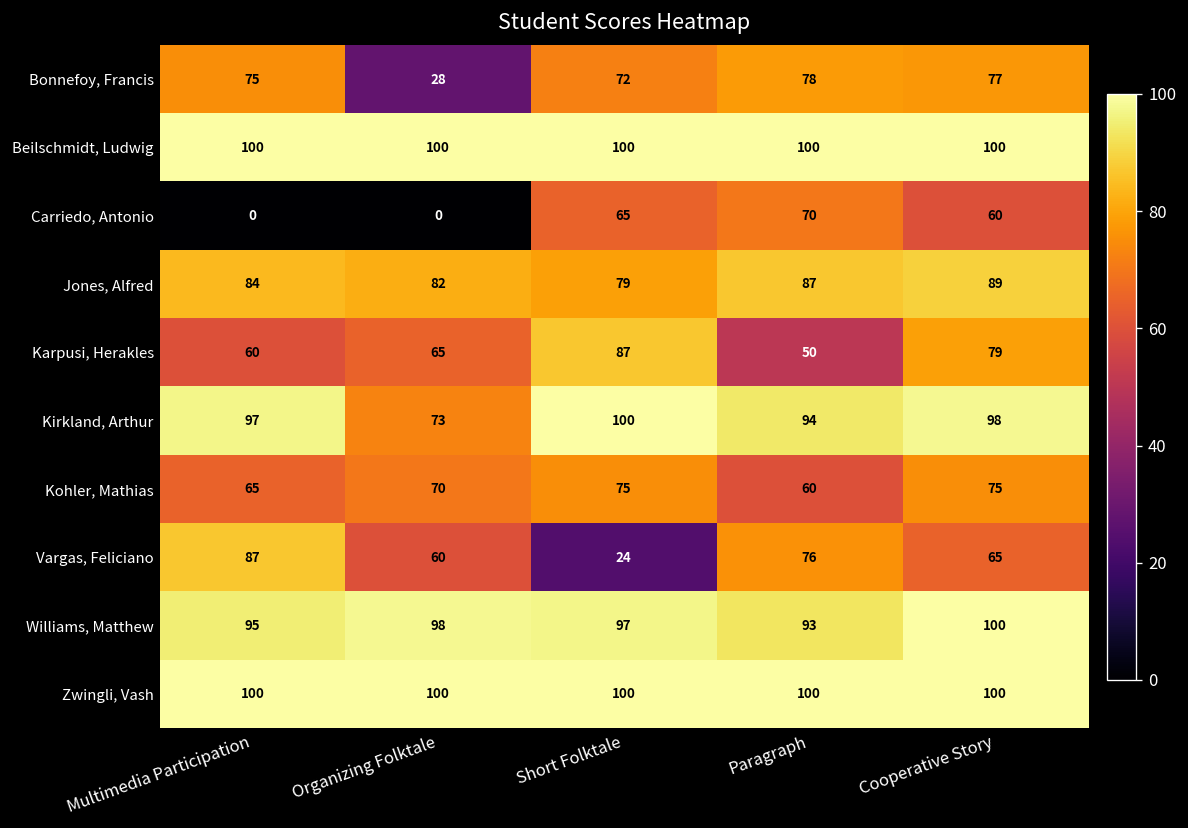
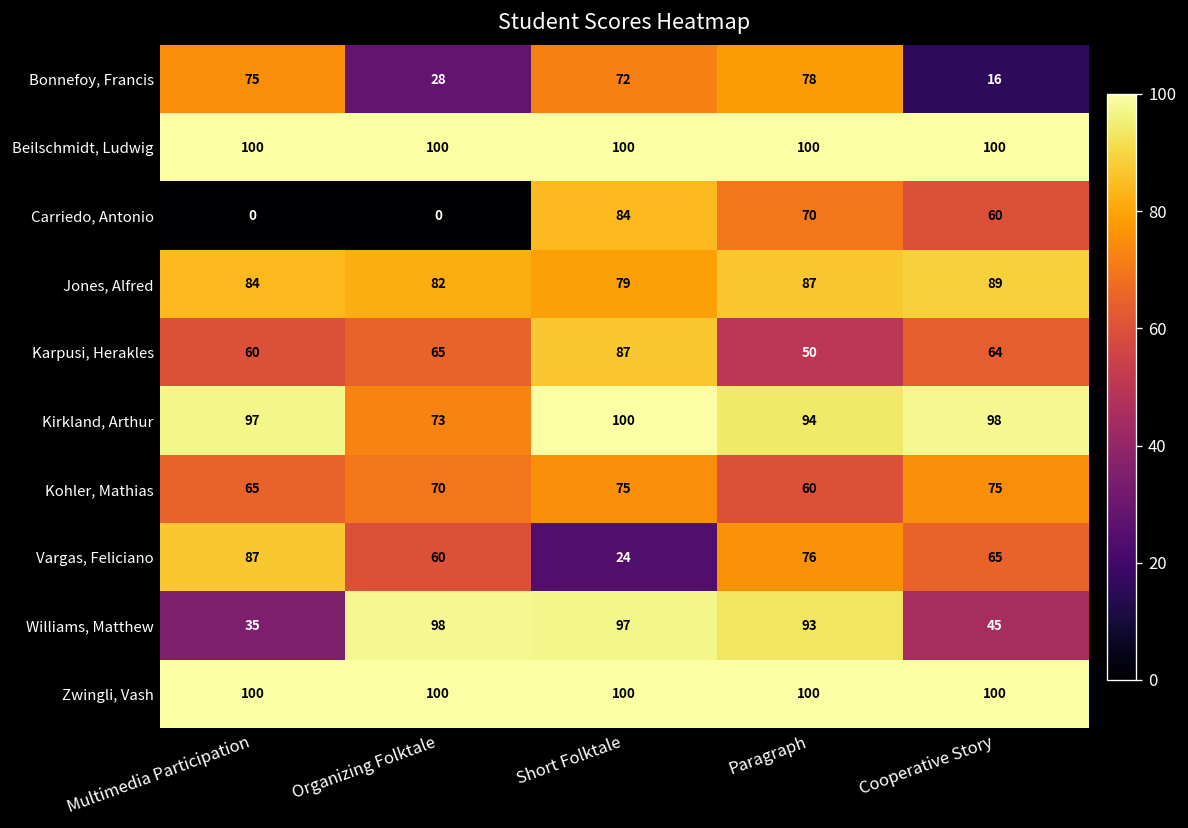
Bonnefoy, Francis, Cooperative Story: 77 -> 16
Carriedo, Antonio, Short Folktale: 65 -> 84
Karpusi, Herakles, Cooperative Story: 79 -> 64
Williams, Matthew, Multimedia Participation: 95 -> 35
Williams, Matthew, Cooperative Story: 100 -> 45
